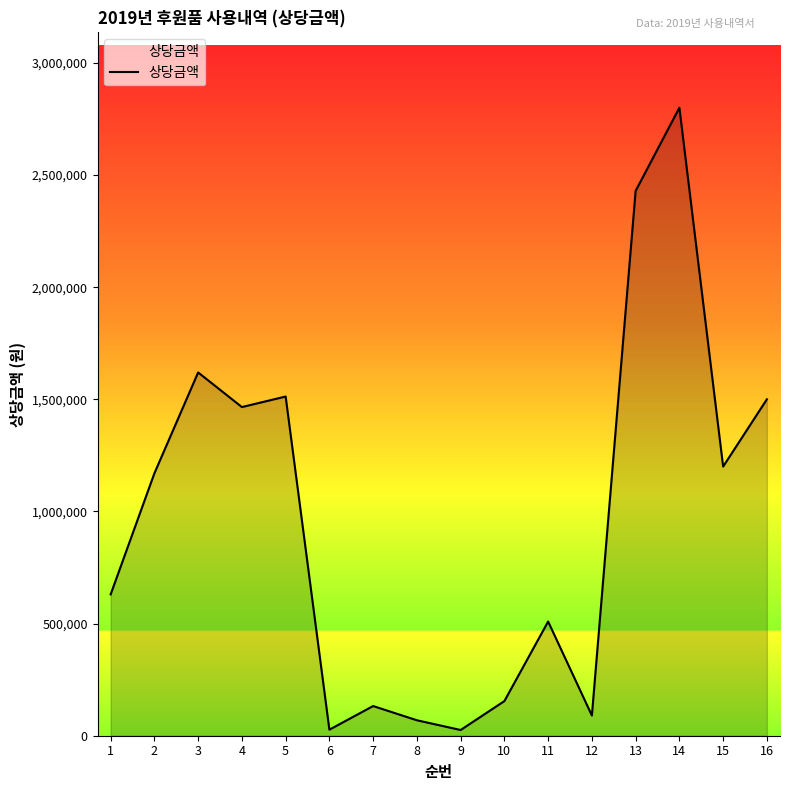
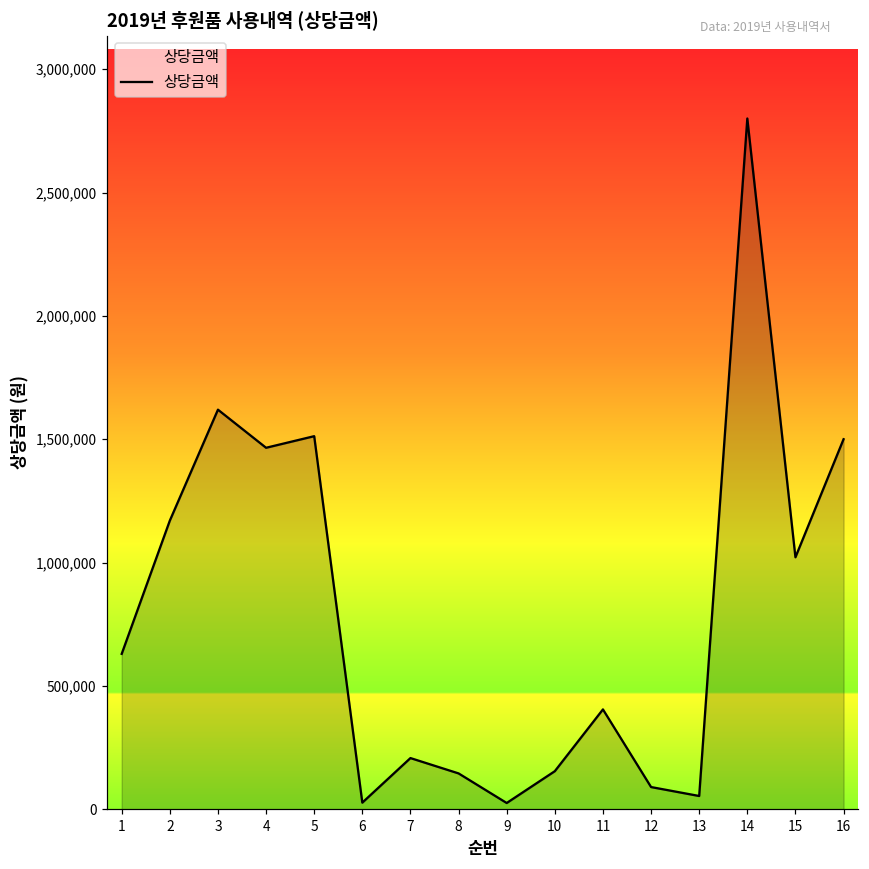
7: 130,000 -> 210,000
8: 70,000 -> 150,000
11: 510,000 -> 400,000
13: 2,430,000 -> 50,000
15: 1,200,000 -> 1,020,000
